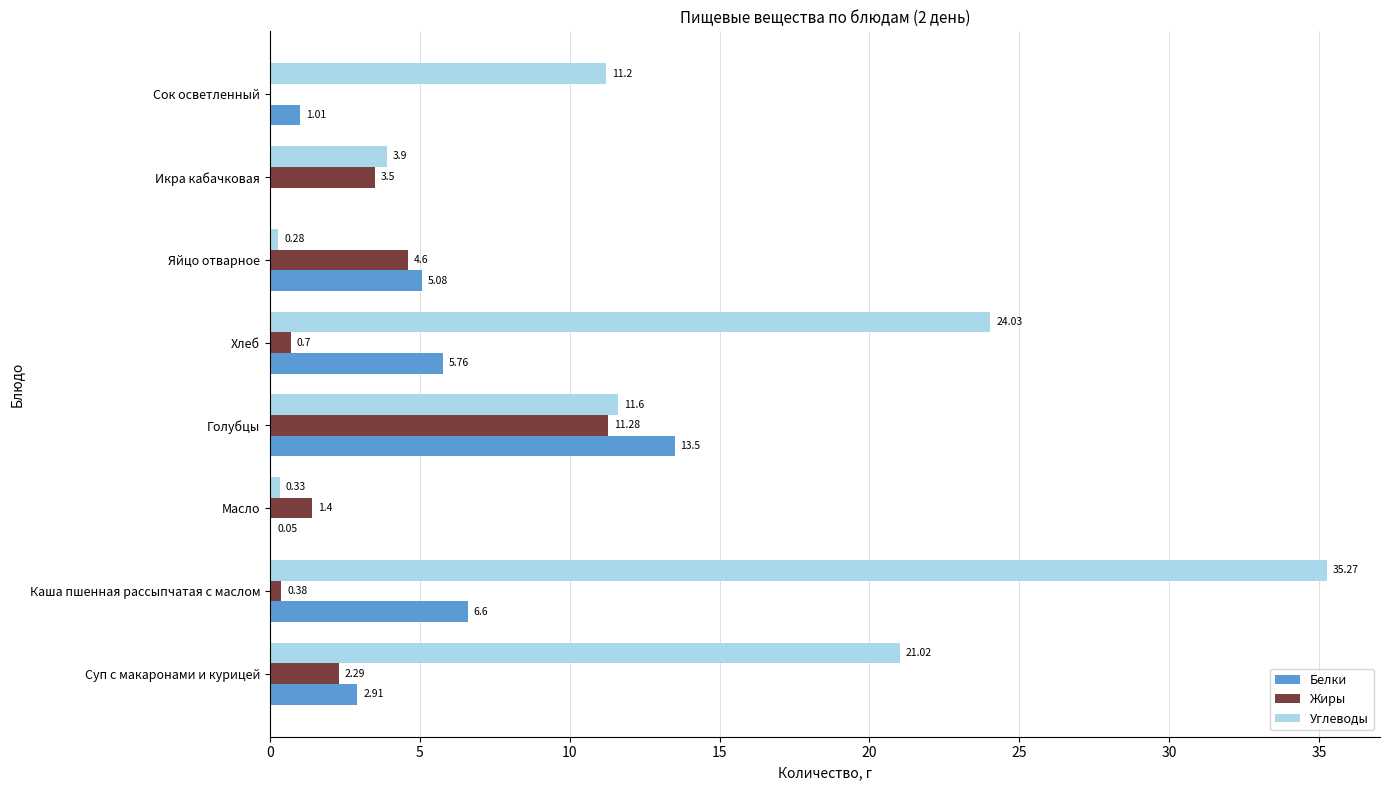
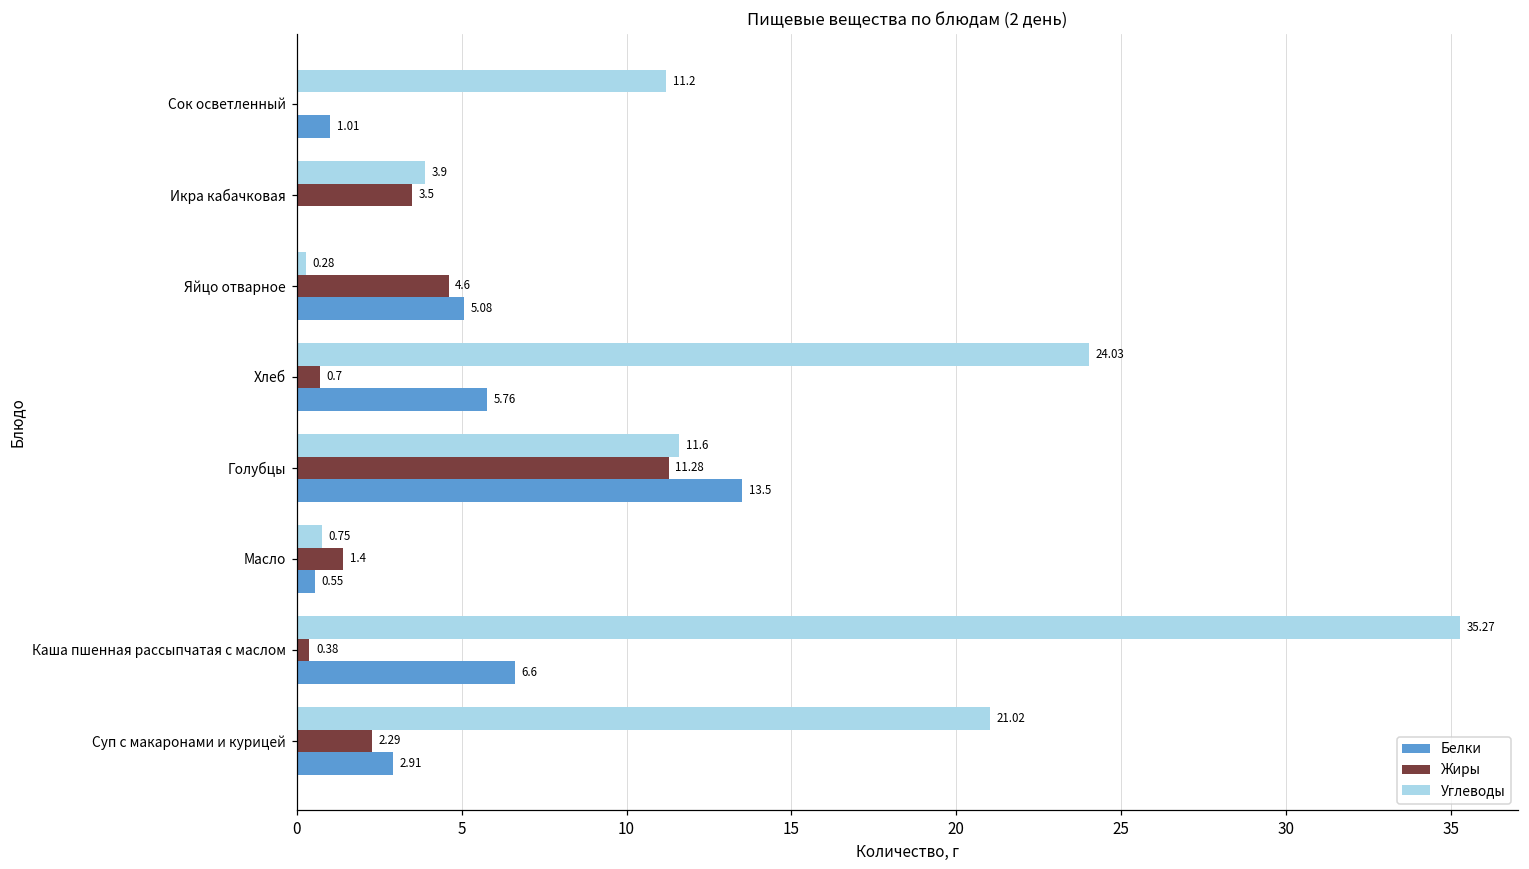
Углеводы, Масло: 0.33 -> 0.75
Белки, Масло: 0.05 -> 0.55
